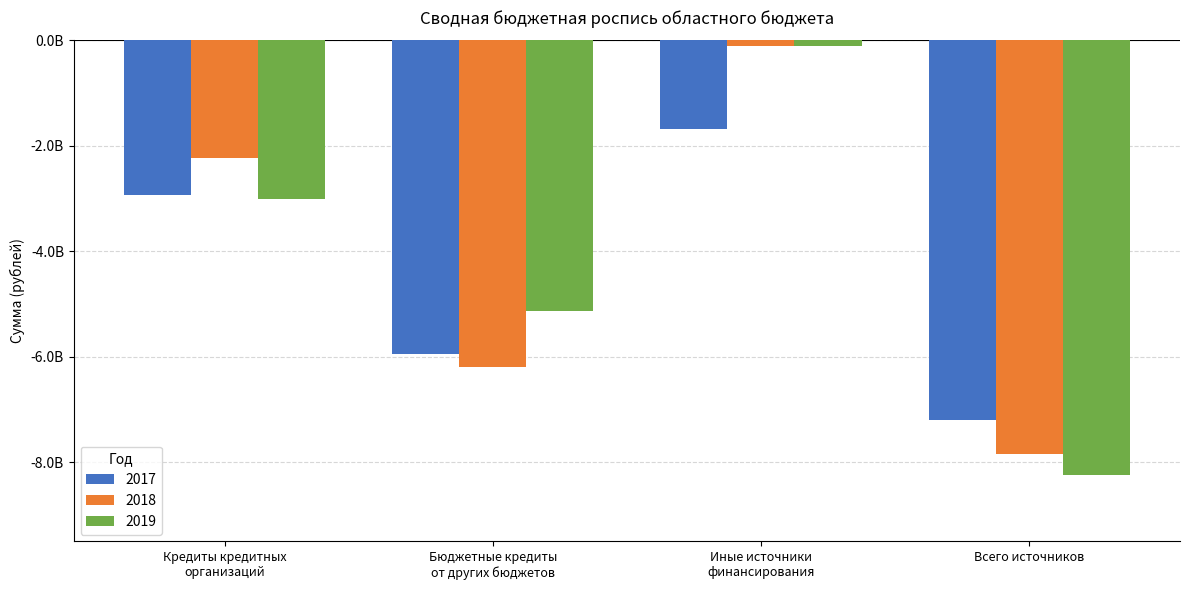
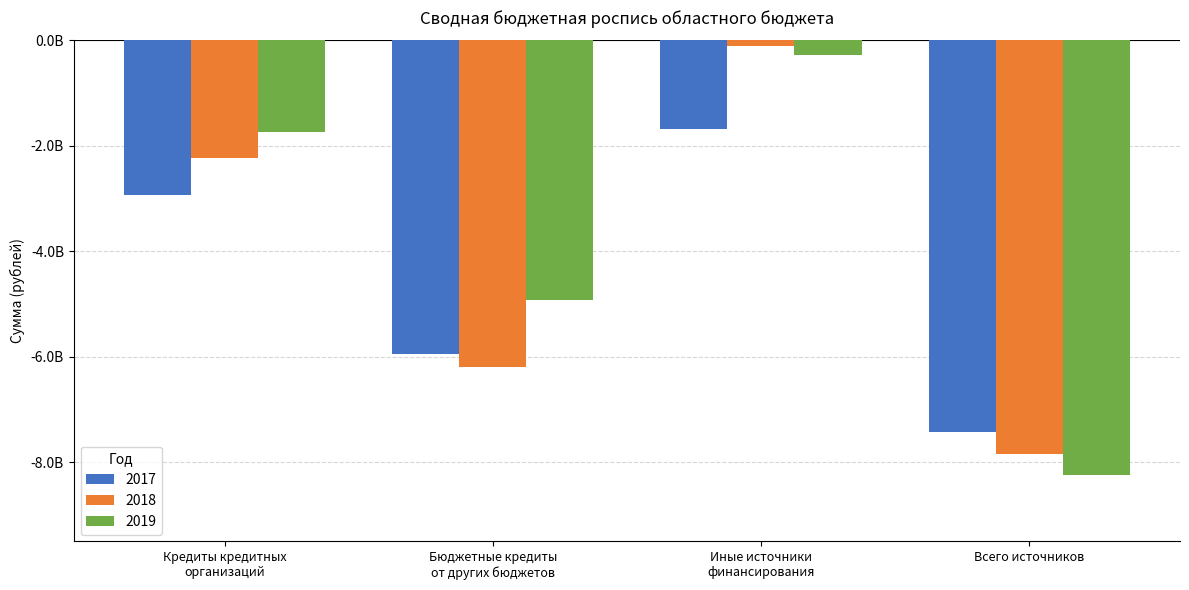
2019, Кредиты кредитных организаций: -3000000000 -> -1700000000
2019, Бюджетные кредиты от других бюджетов: -5100000000 -> -4900000000
2019, Иные источники финансирования: -100000000 -> -300000000
2017, Всего источников: -7200000000 -> -7400000000
